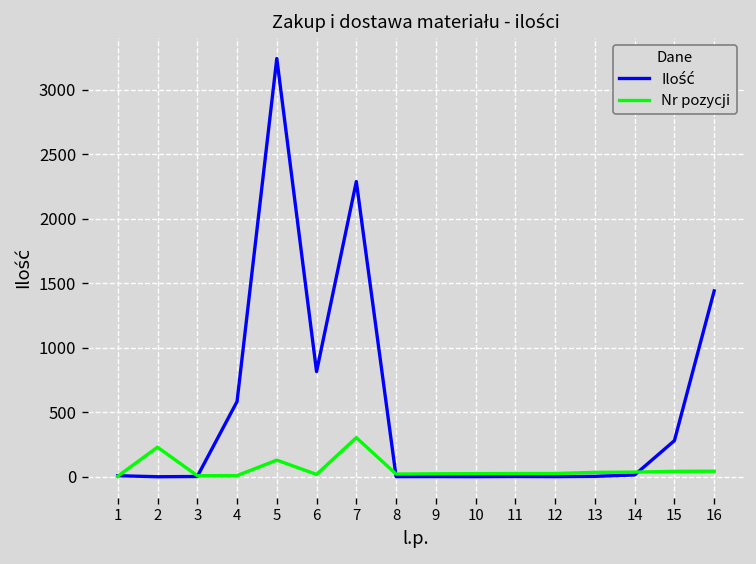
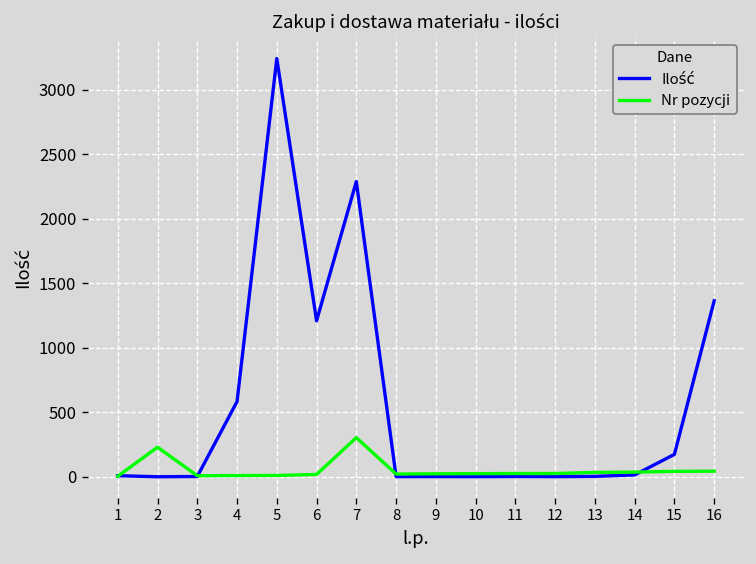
Nr pozycji, 5: 130 -> 10
Ilość, 6: 810 -> 1210
Ilość, 15: 280 -> 170
Ilość, 16: 1440 -> 1360
